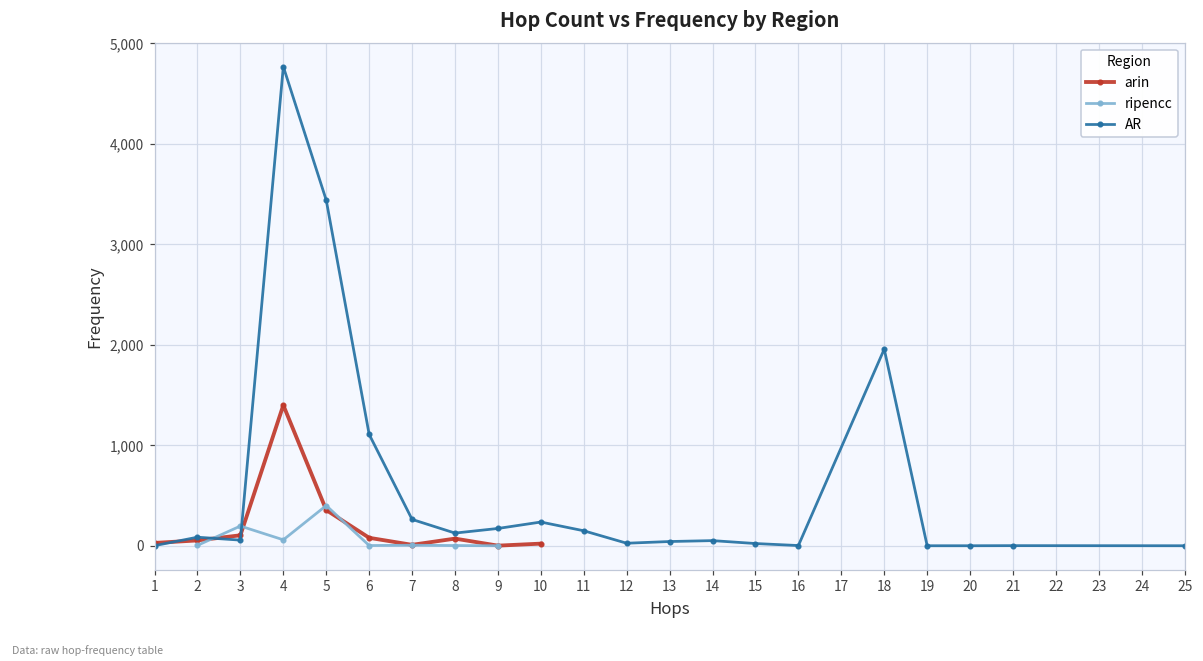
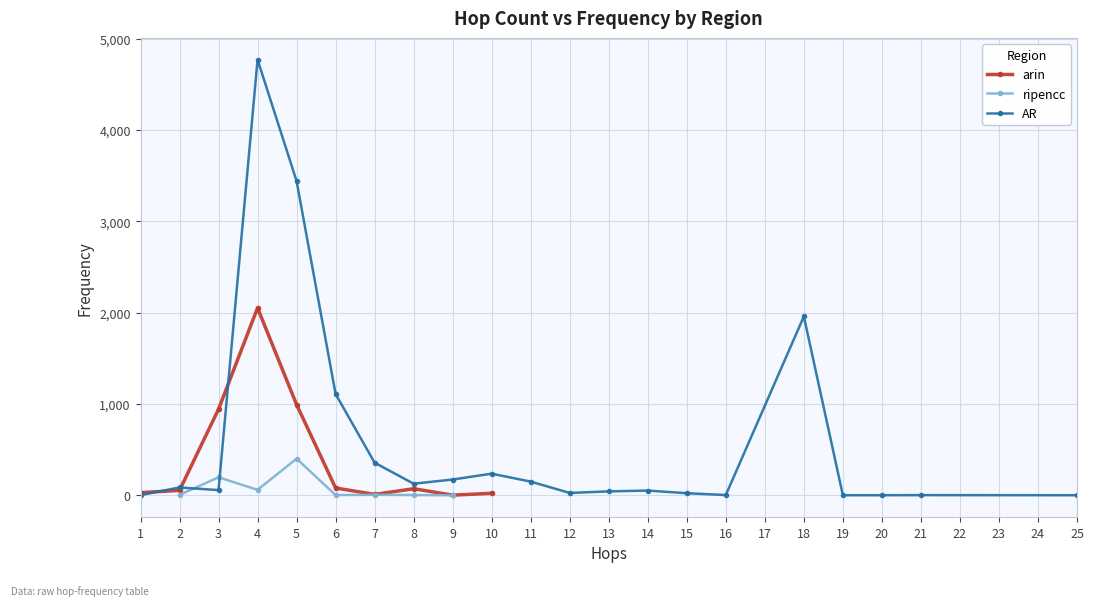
arin, 3: 100 -> 900
arin, 4: 1,400 -> 2,100
arin, 5: 400 -> 1,000
AR, 7: 300 -> 400
